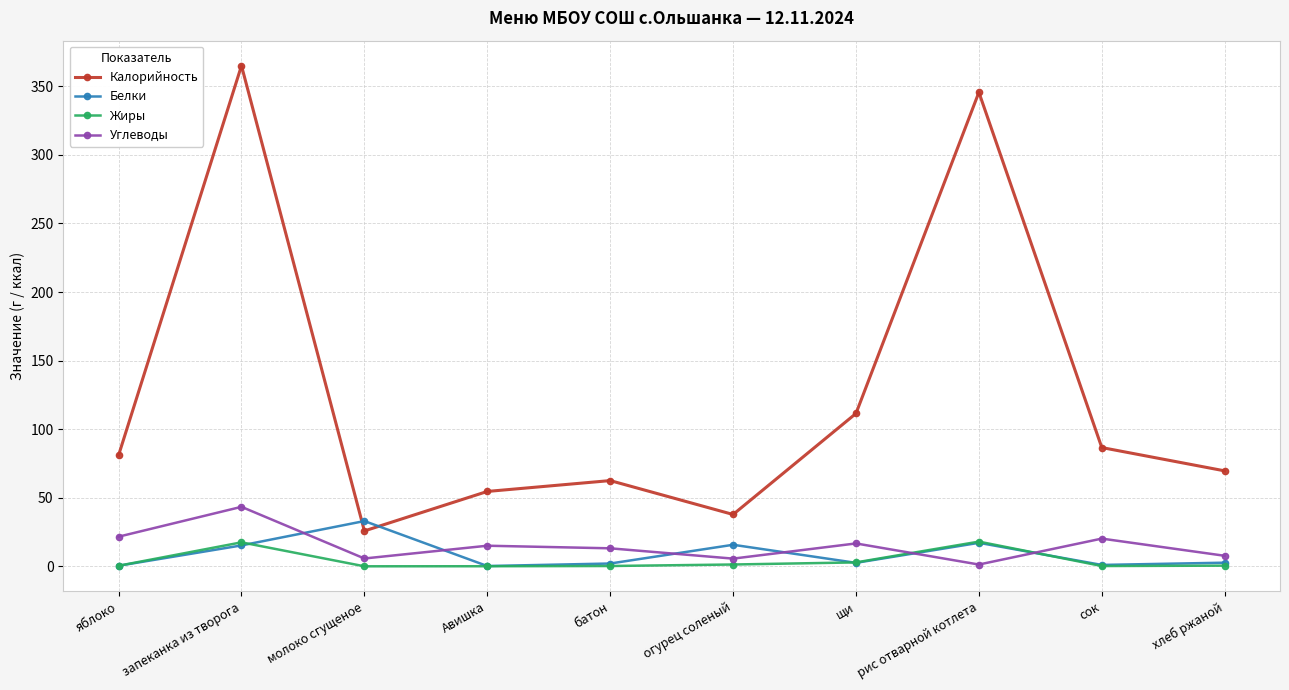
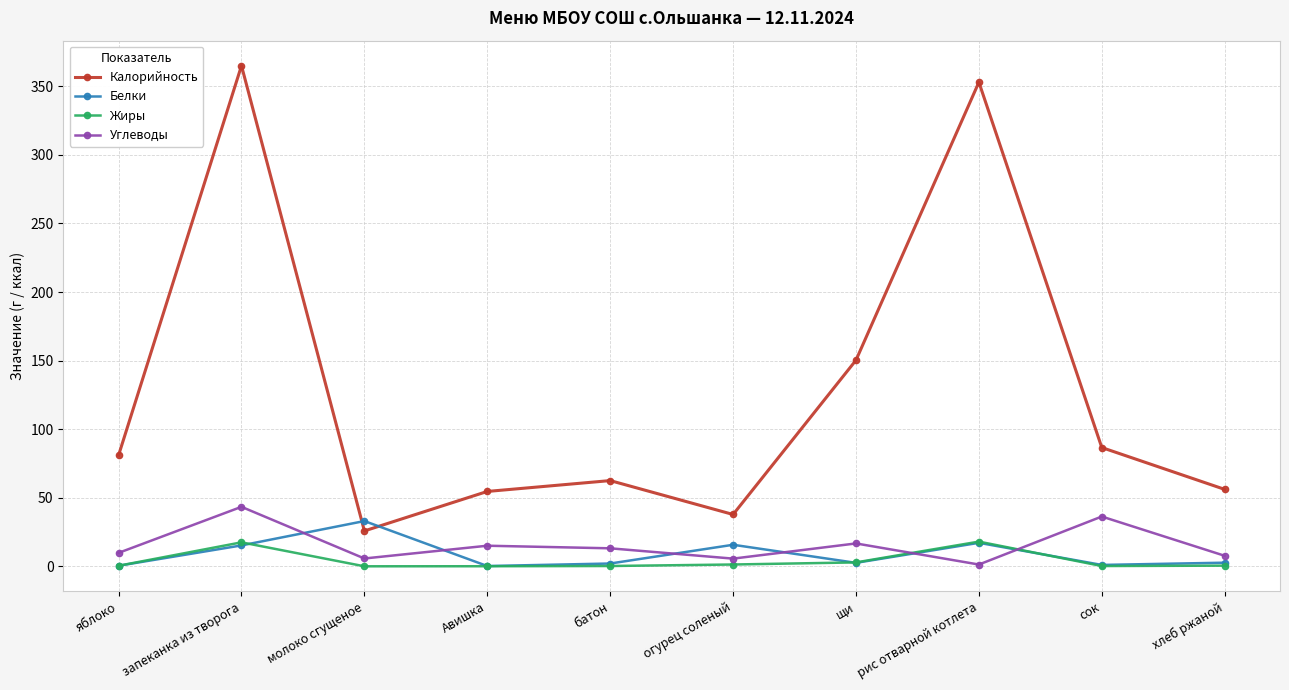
Углеводы, яблоко: 22 -> 10
Калорийность, щи: 111 -> 150
Калорийность, рис отварной котлета: 346 -> 353
Углеводы, сок: 20 -> 36
Калорийность, хлеб ржаной: 70 -> 56
